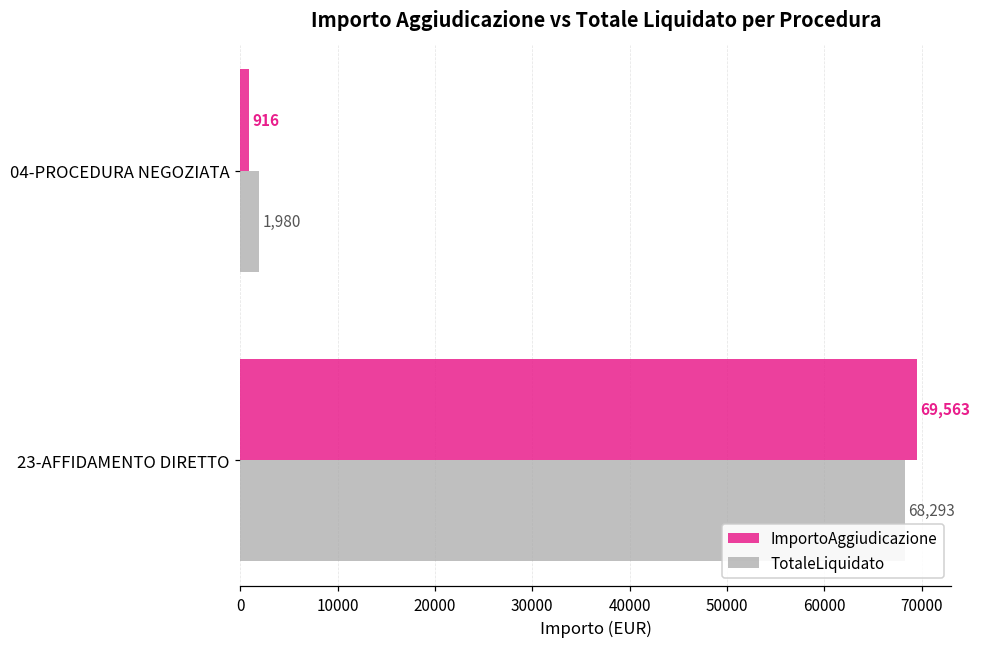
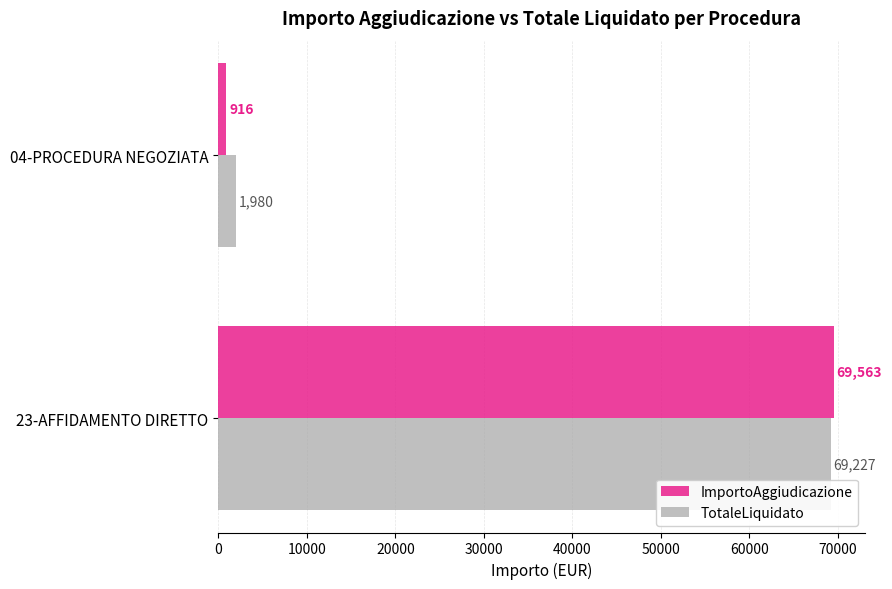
TotaleLiquidato, 23-AFFIDAMENTO DIRETTO: 68,293 -> 69,227
